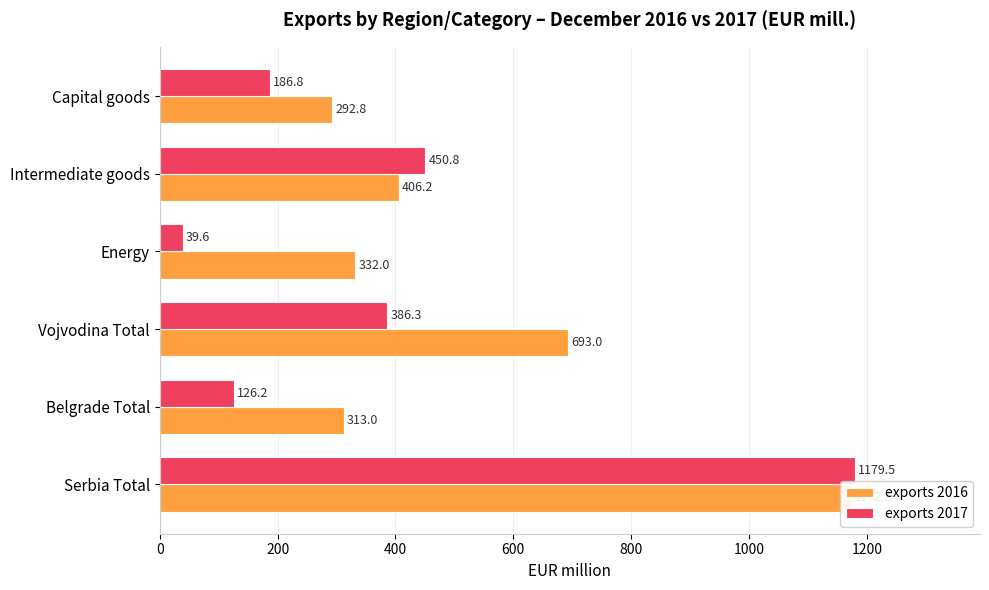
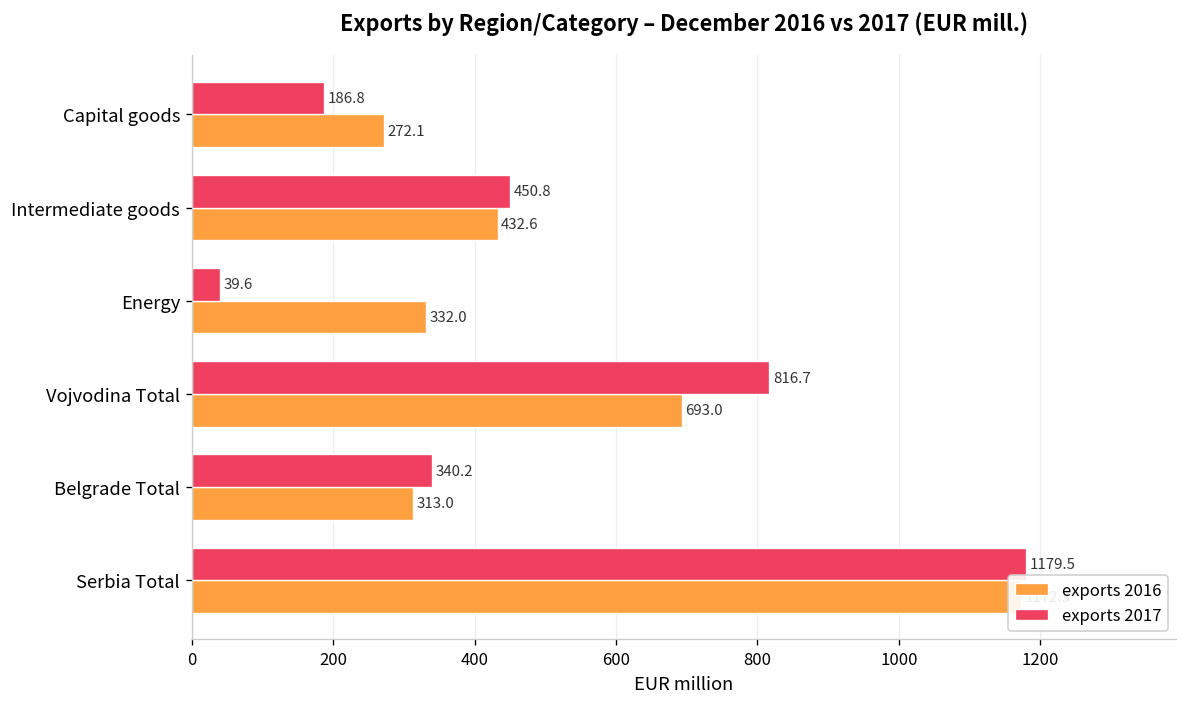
exports 2016, Capital goods: 292.8 -> 272.1
exports 2016, Intermediate goods: 406.2 -> 432.6
exports 2017, Vojvodina Total: 386.3 -> 816.7
exports 2017, Belgrade Total: 126.2 -> 340.2
